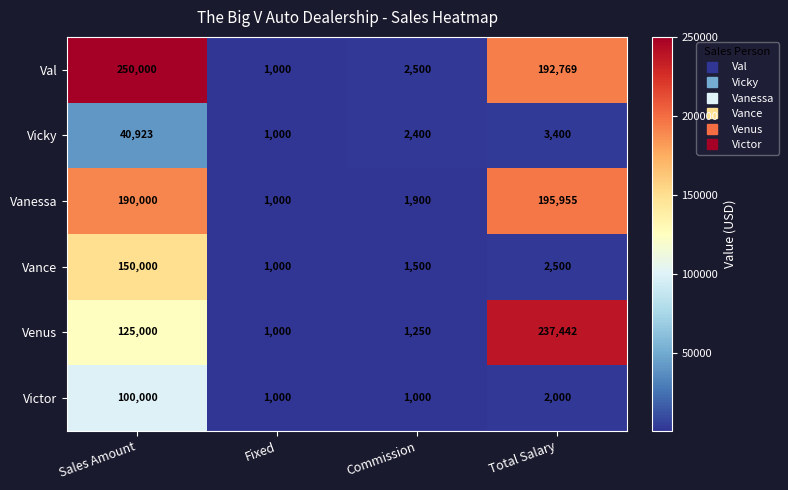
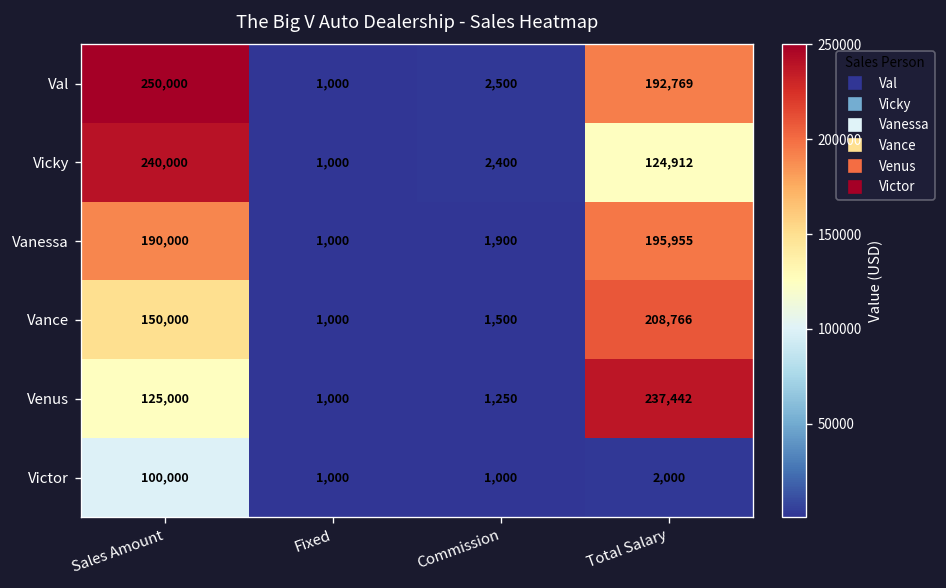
Vicky, Sales Amount: 40,923 -> 240,000
Vicky, Total Salary: 3,400 -> 124,912
Vance, Total Salary: 2,500 -> 208,766
